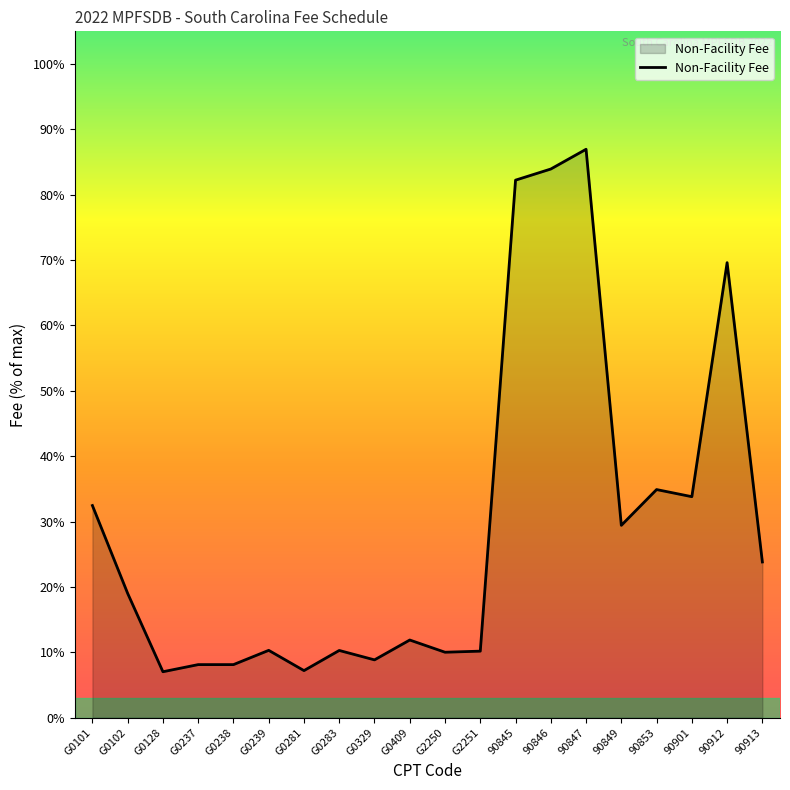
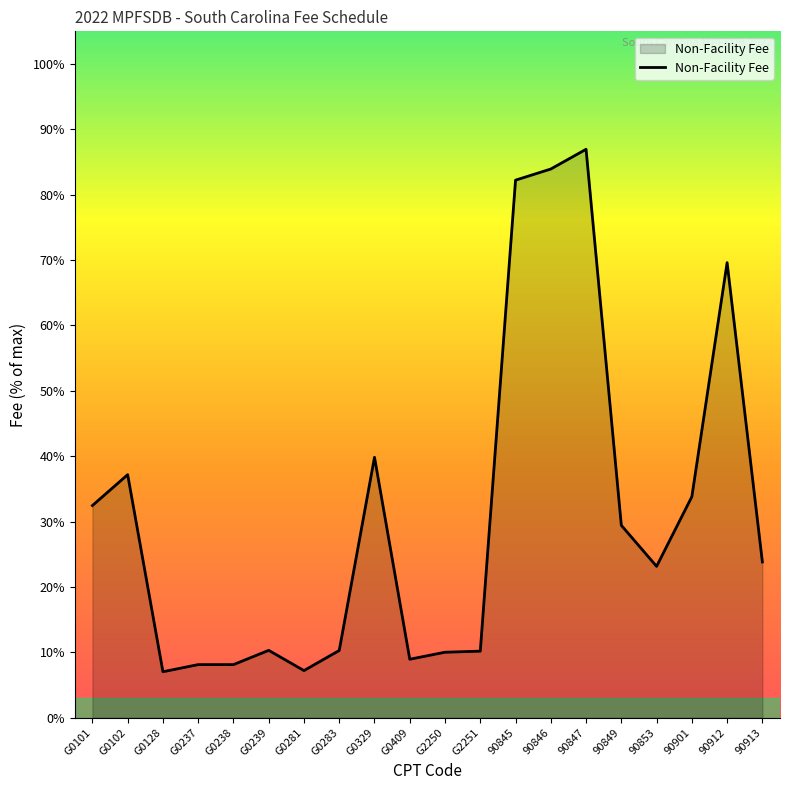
G0102: 19% -> 37%
G0329: 9% -> 40%
G0409: 12% -> 9%
90853: 35% -> 23%
